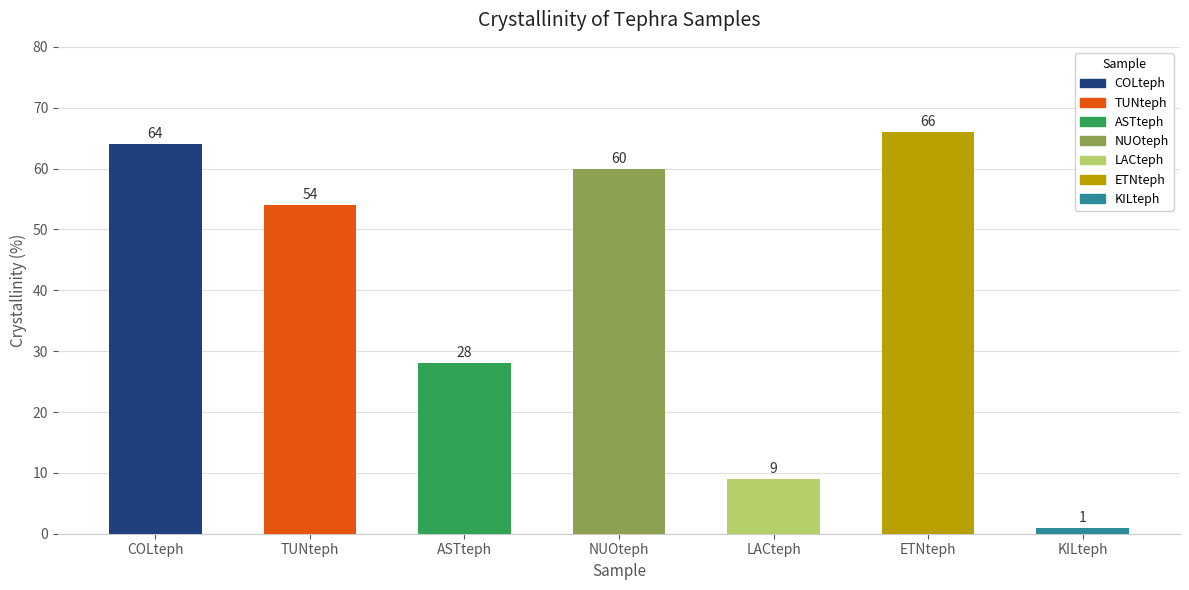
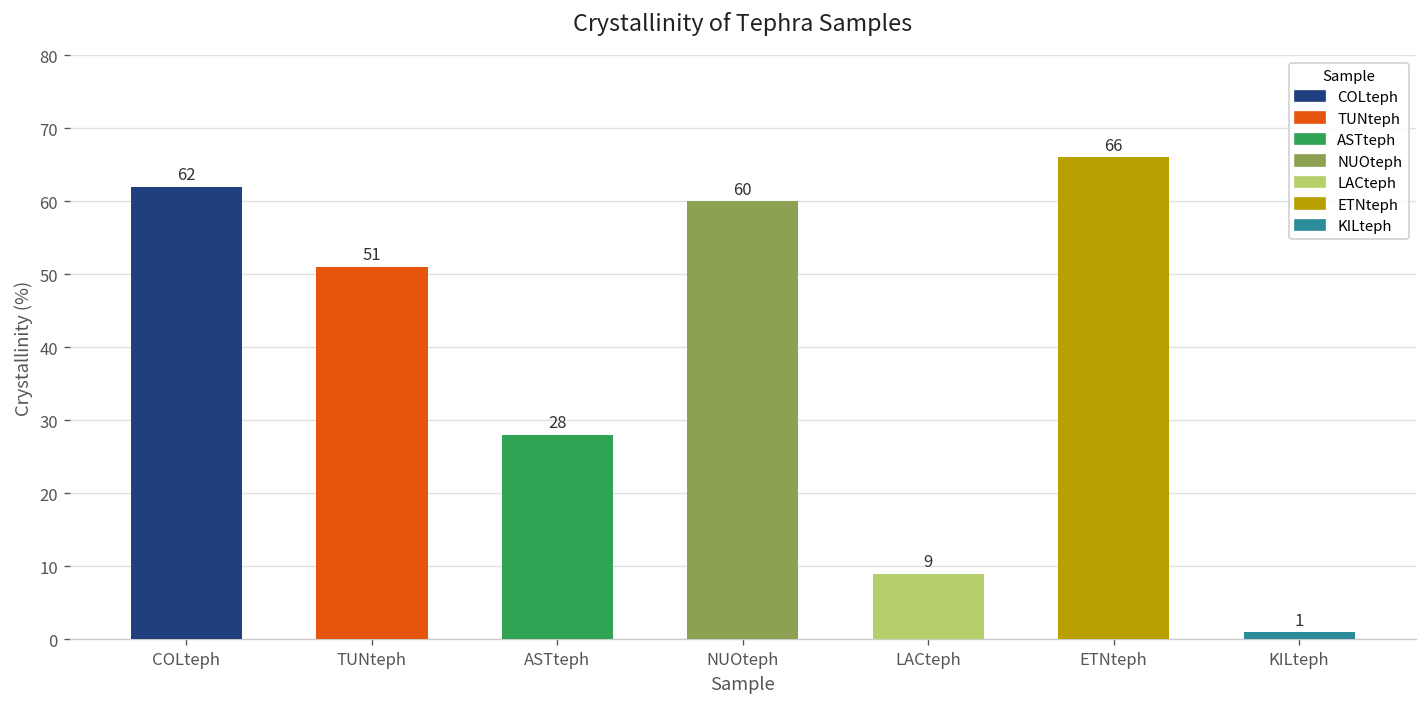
COLteph: 64 -> 62
TUNteph: 54 -> 51
